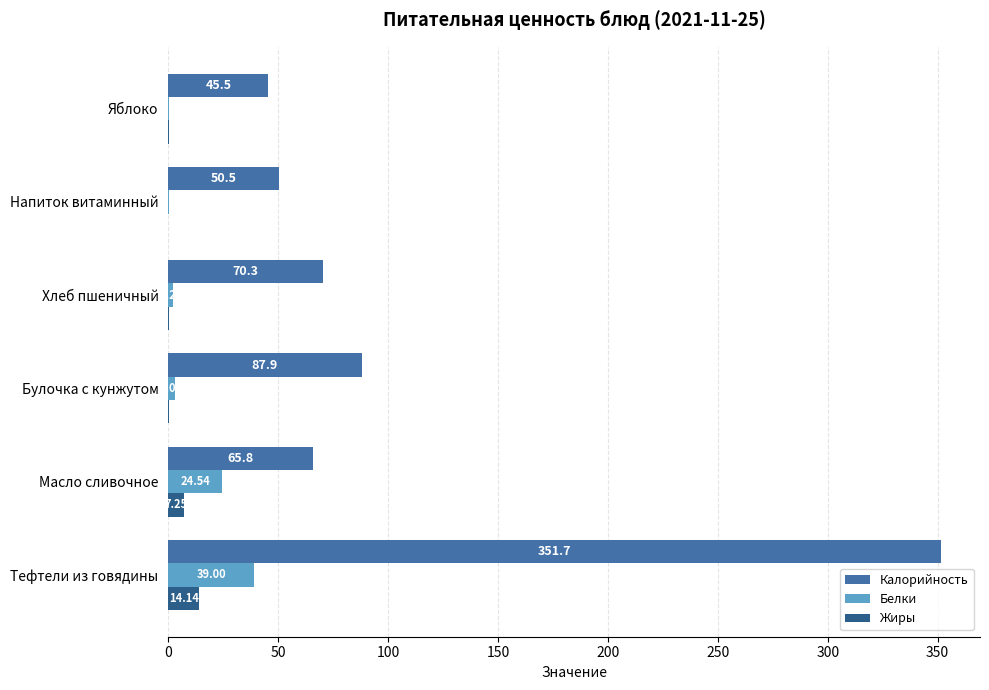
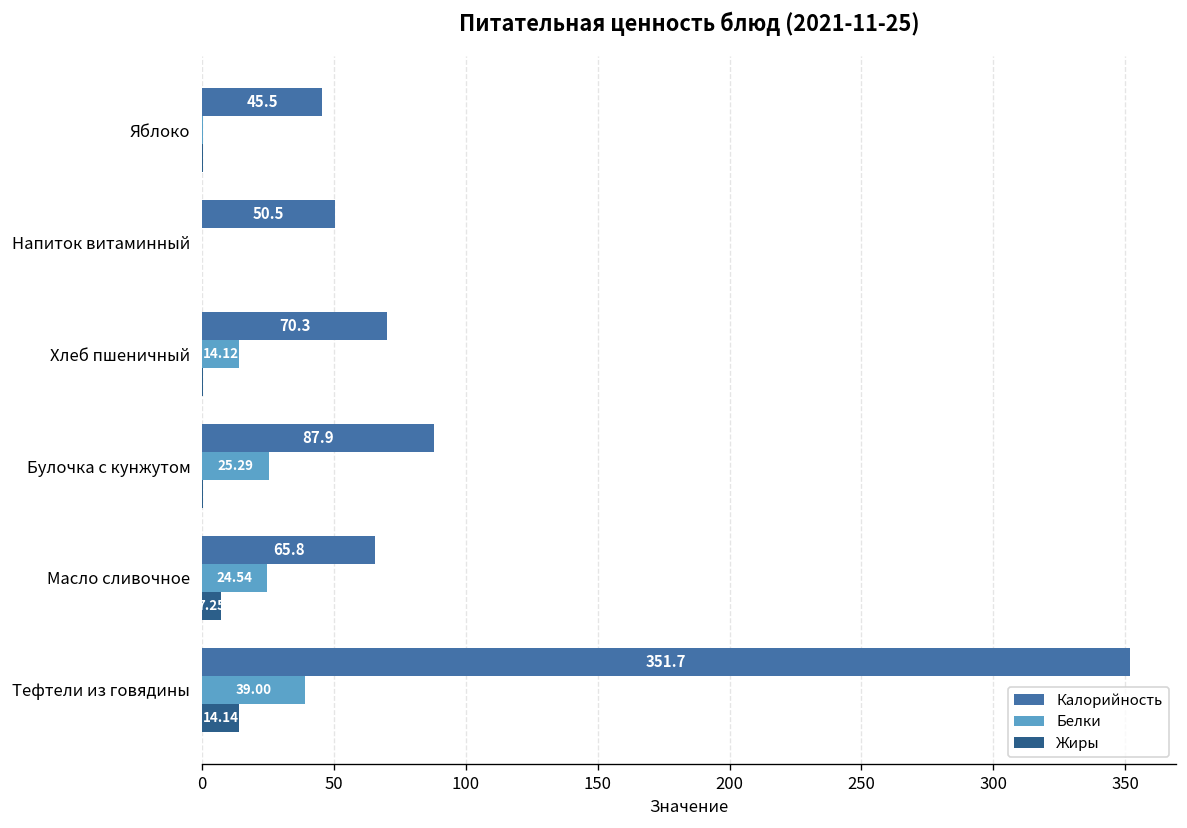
Белки, Хлеб пшеничный: 2 -> 14
Белки, Булочка с кунжутом: 3 -> 25
